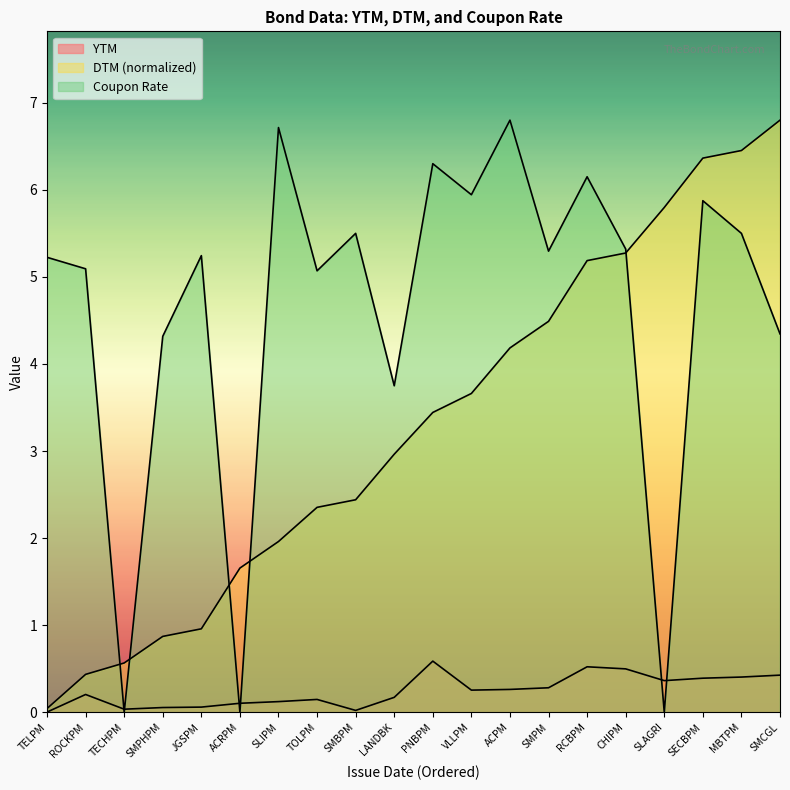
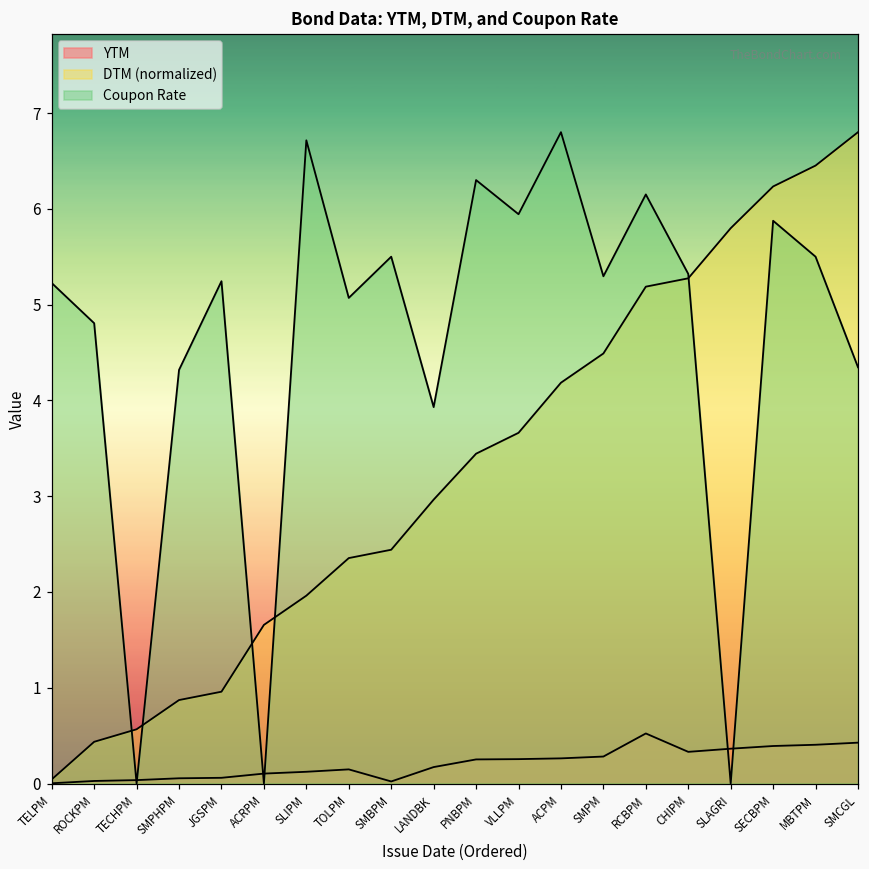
YTM, ROCKPM: 0.2 -> 0.0
Coupon Rate, ROCKPM: 5.1 -> 4.8
Coupon Rate, LANDBK: 3.8 -> 3.9
YTM, PNBPM: 0.6 -> 0.3
YTM, CHIPM: 0.5 -> 0.3
DTM (normalized), SECBPM: 6.4 -> 6.2
